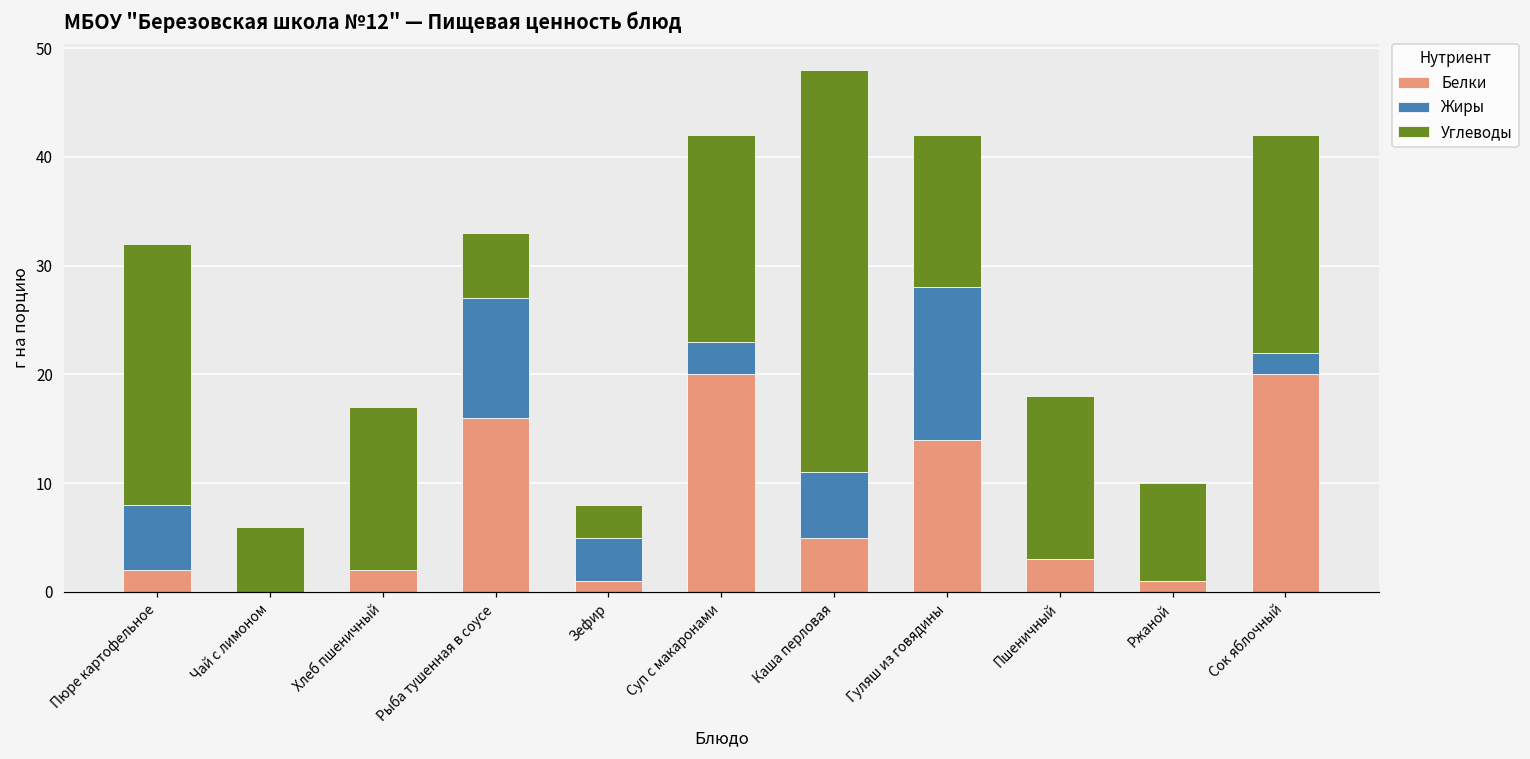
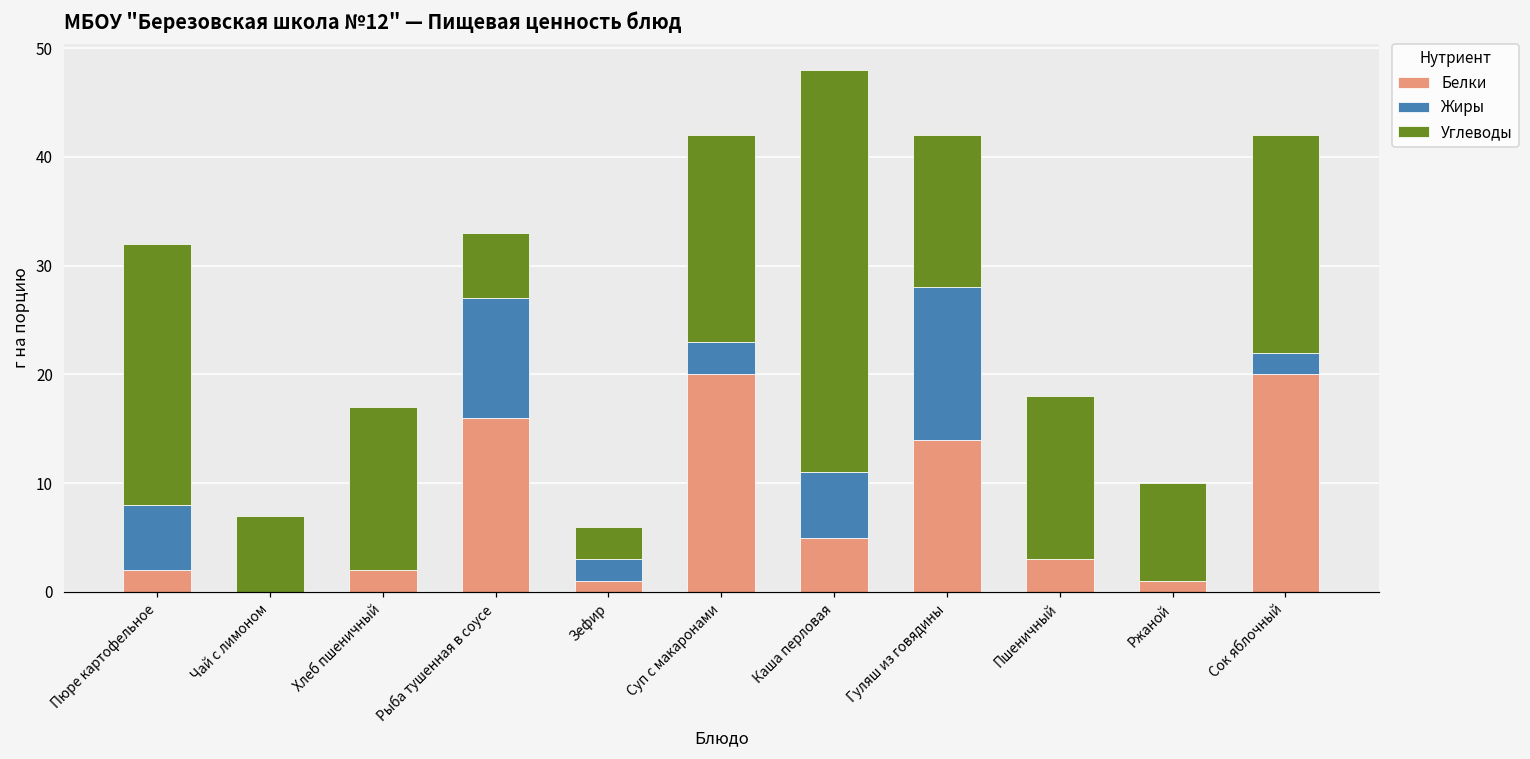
Углеводы, Чай с лимоном: 6 -> 7
Жиры, Зефир: 4 -> 2
